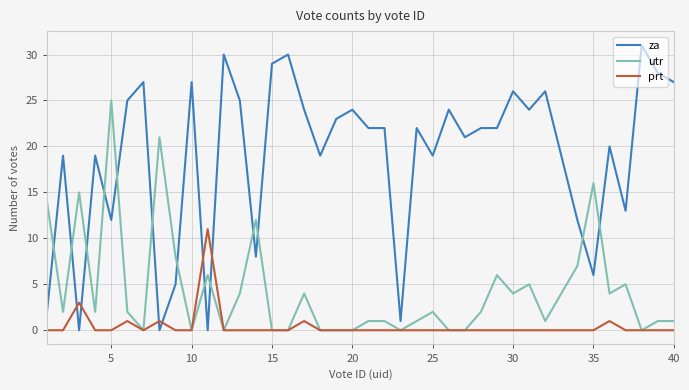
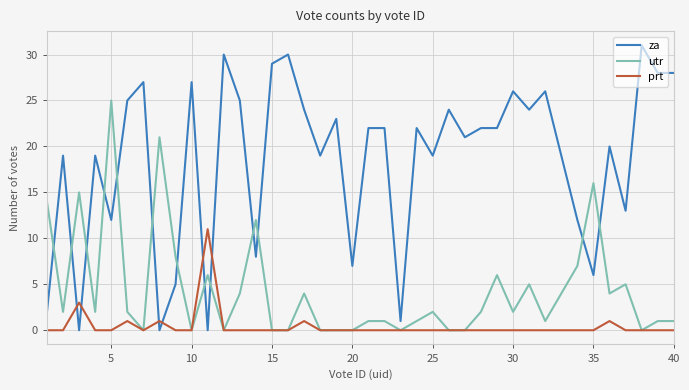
za, 20: 24 -> 7
utr, 30: 4 -> 2
za, 40: 27 -> 28
